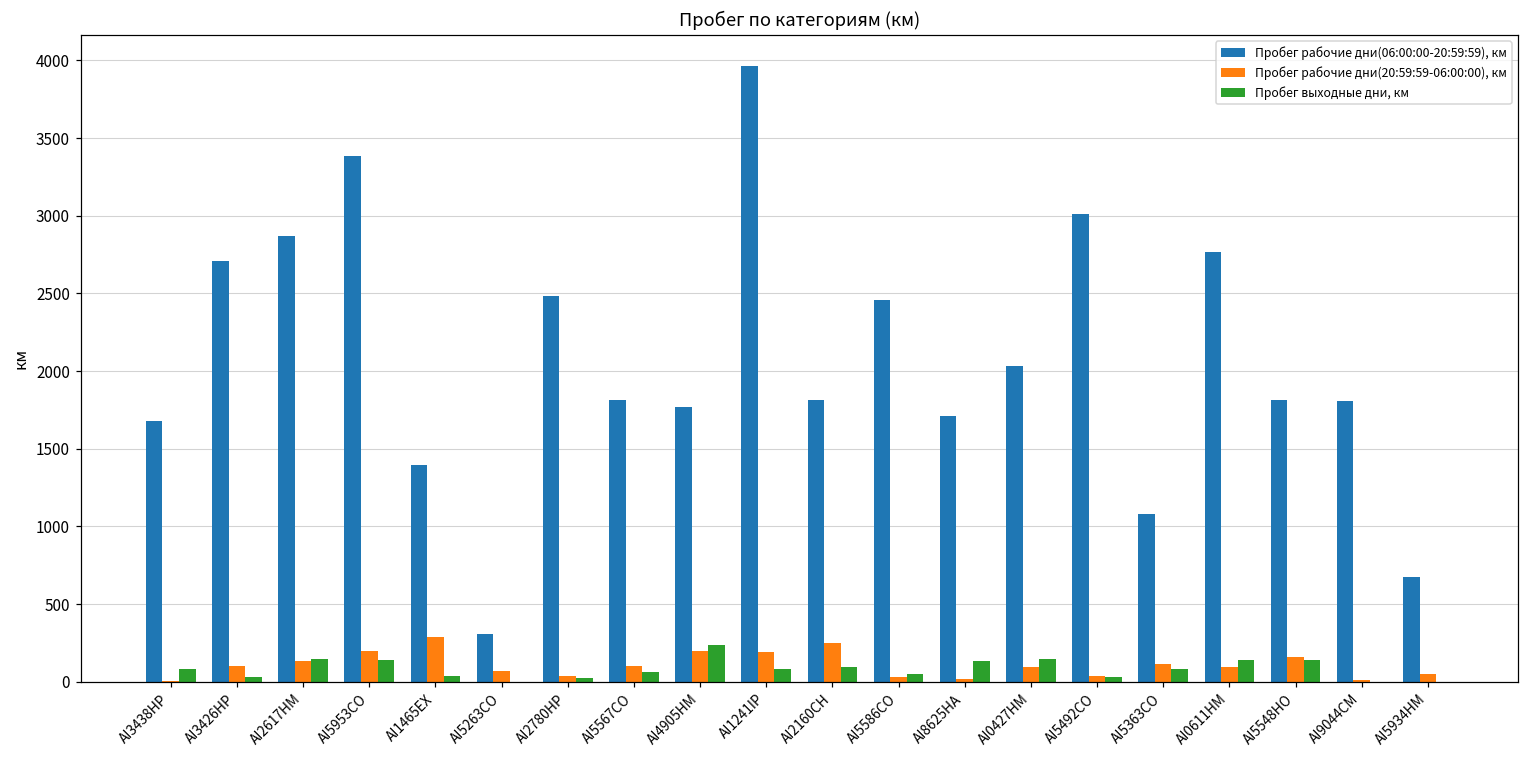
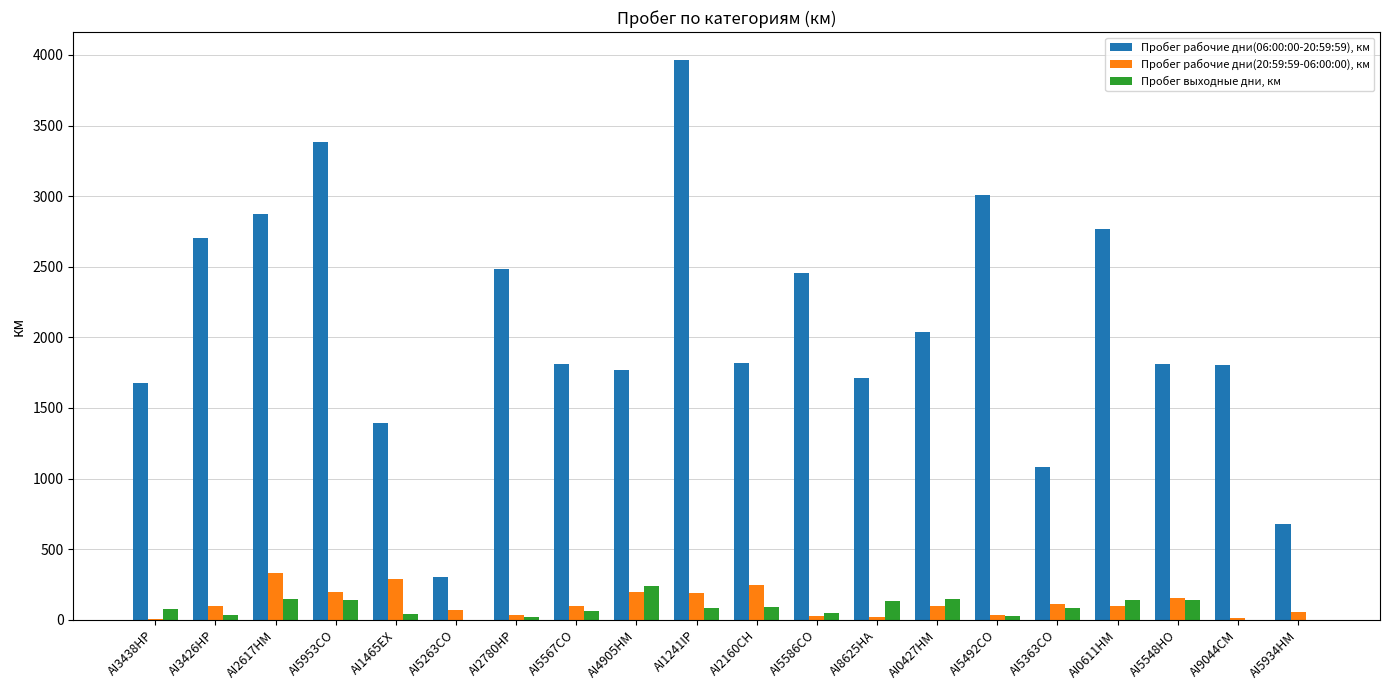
Пробег рабочие дни(20:59:59-06:00:00), км, AI2617HM: 140 -> 330
